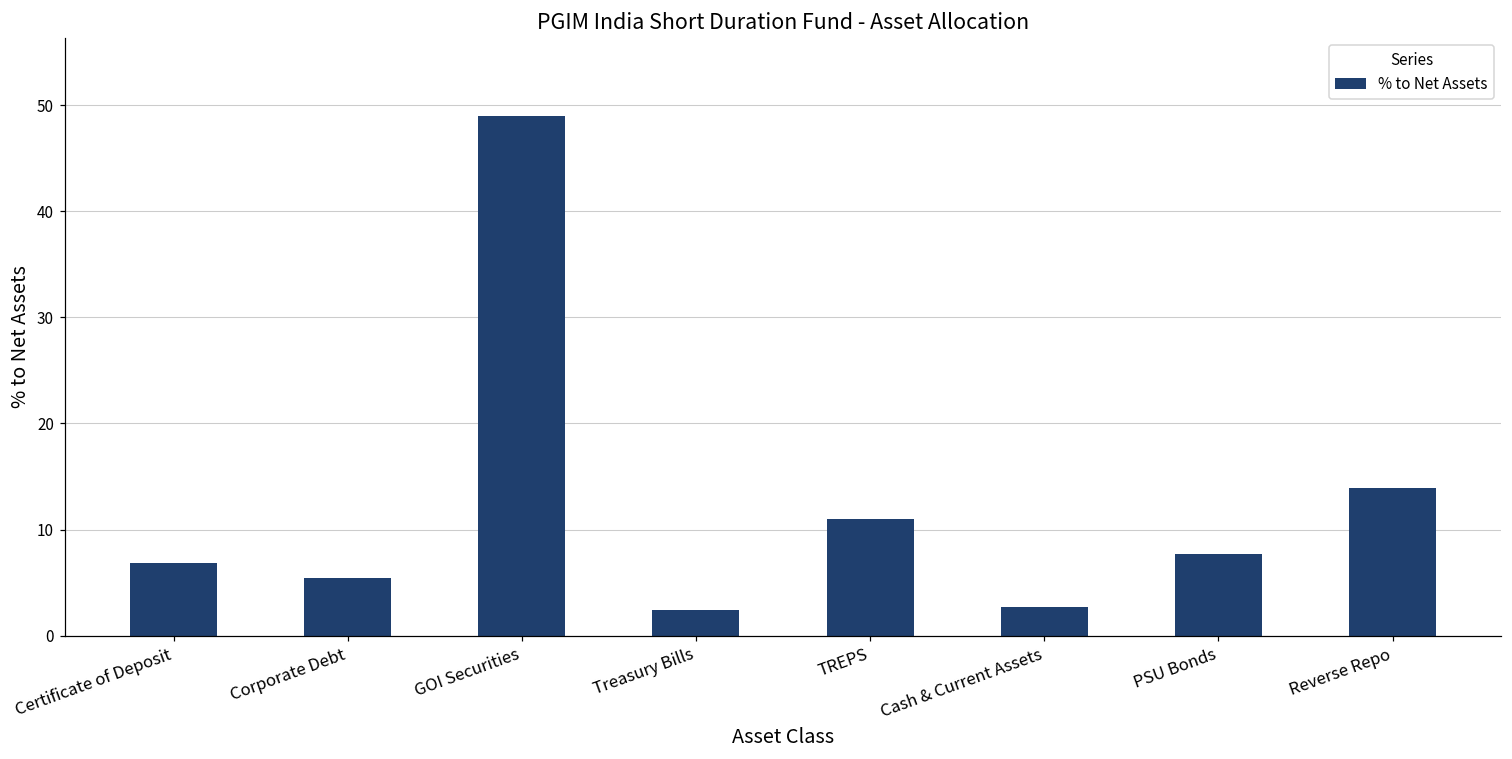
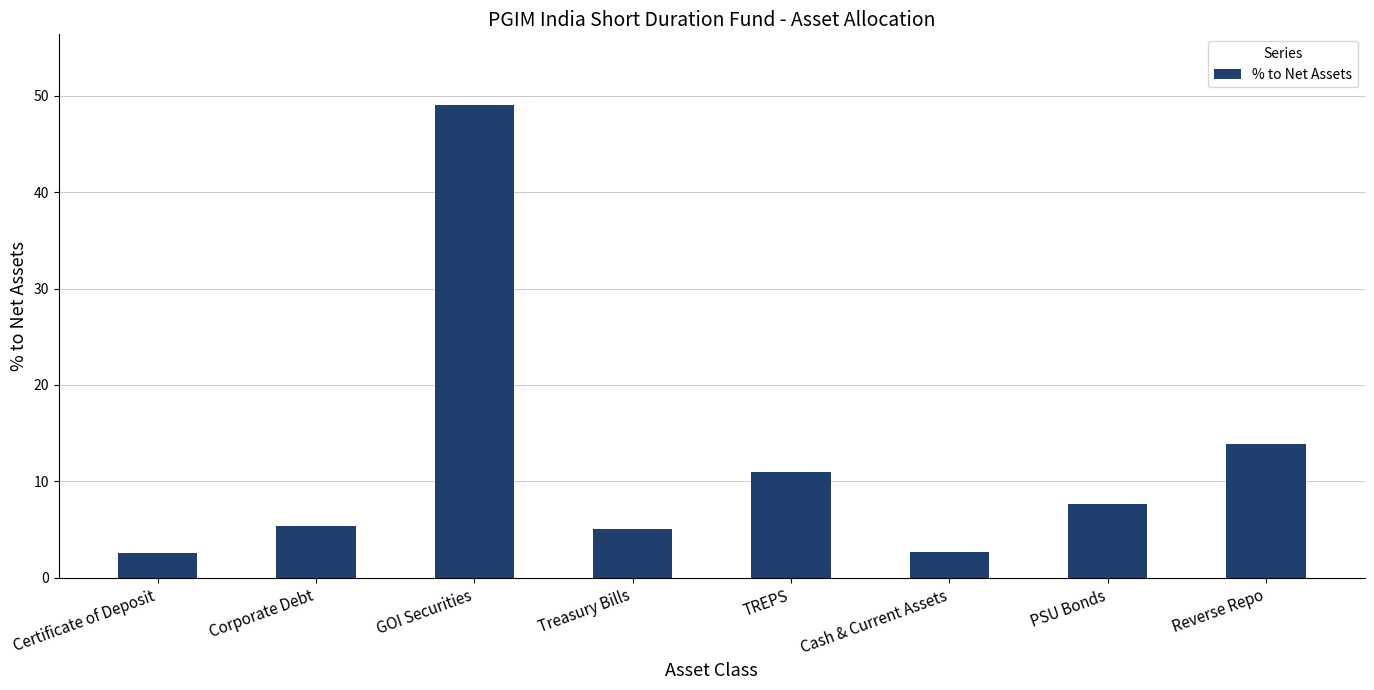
Certificate of Deposit: 7 -> 3
Treasury Bills: 2 -> 5
